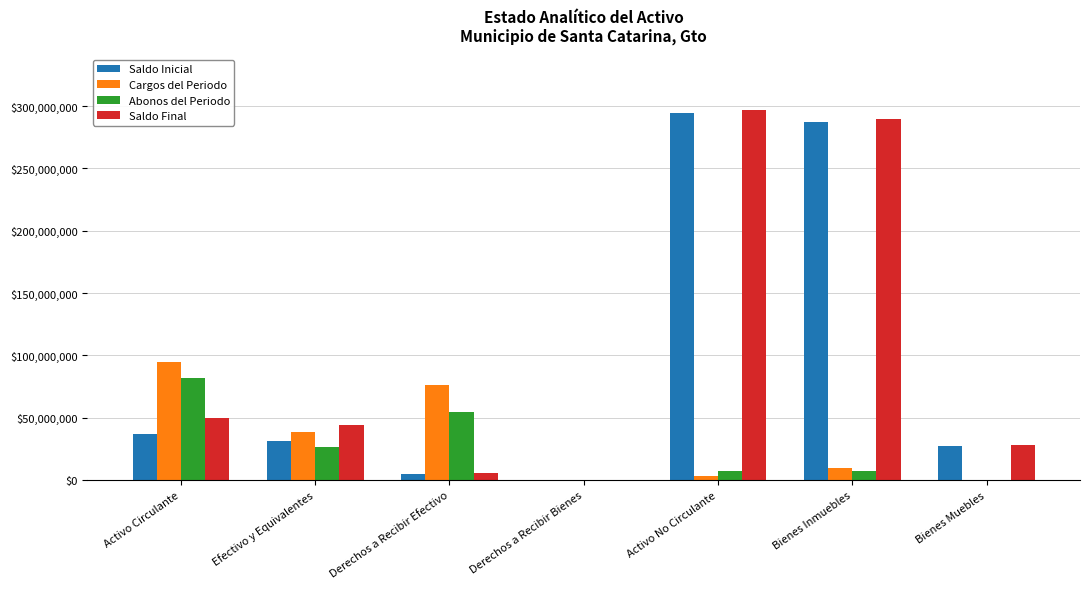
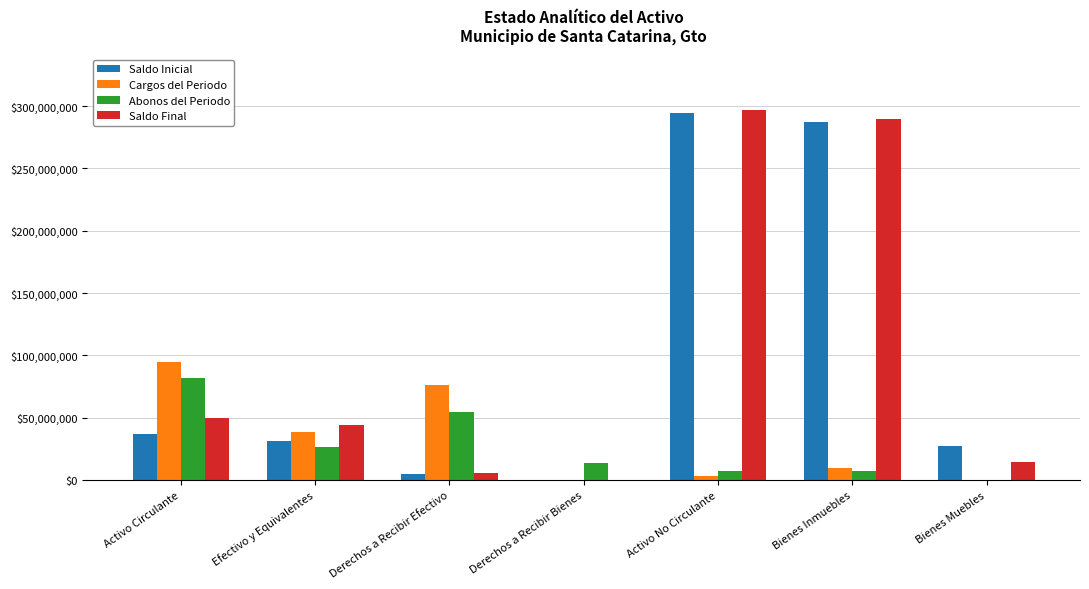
Abonos del Periodo, Derechos a Recibir Bienes: $0 -> $14,000,000
Saldo Final, Bienes Muebles: $28,000,000 -> $15,000,000
